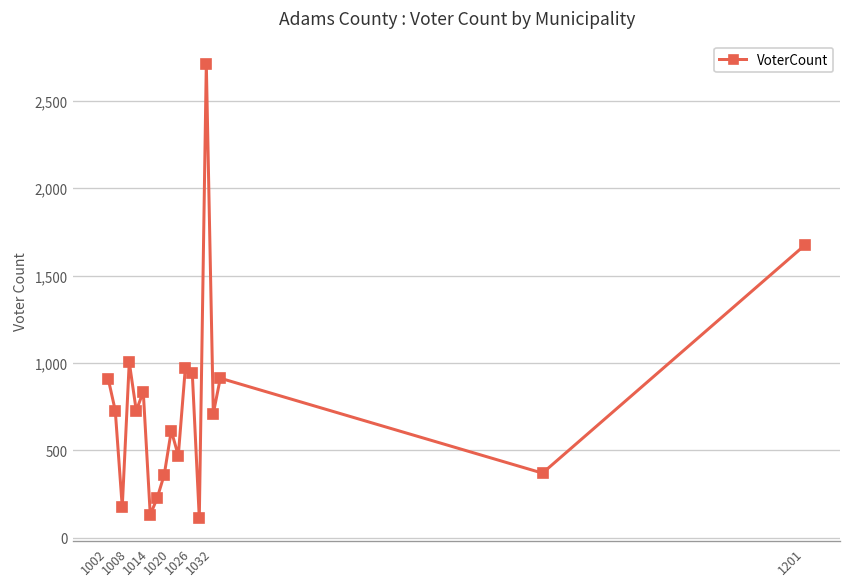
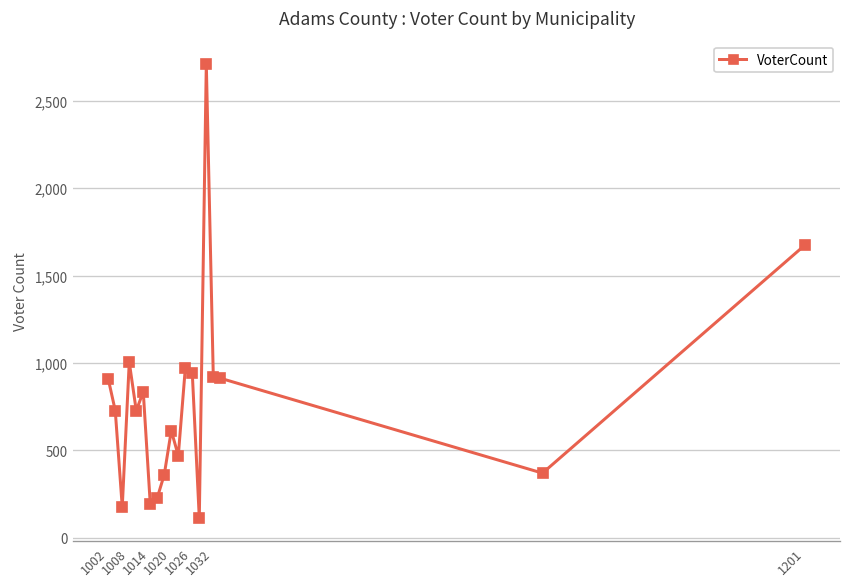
1014: 130 -> 190
1032: 710 -> 920
